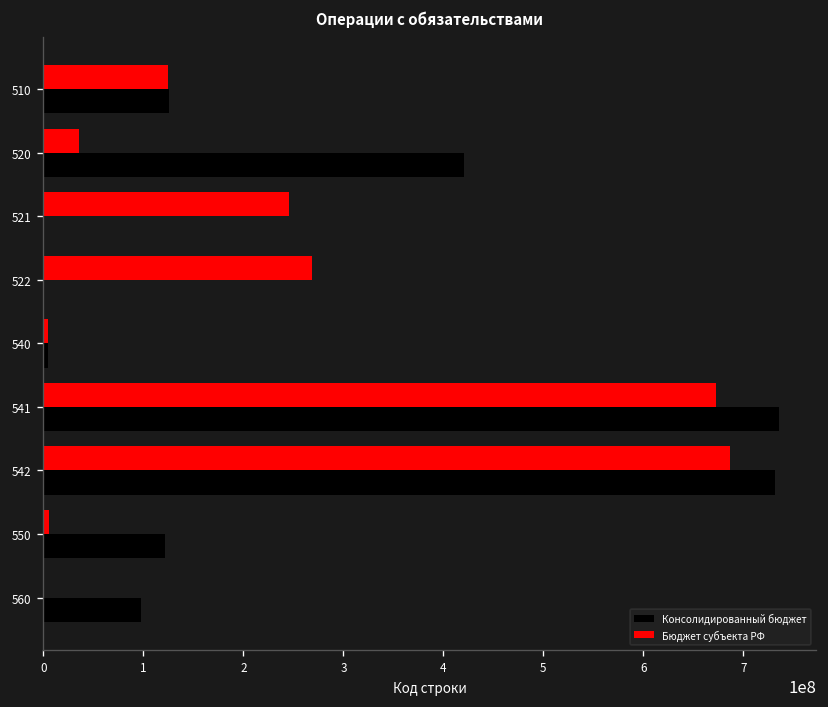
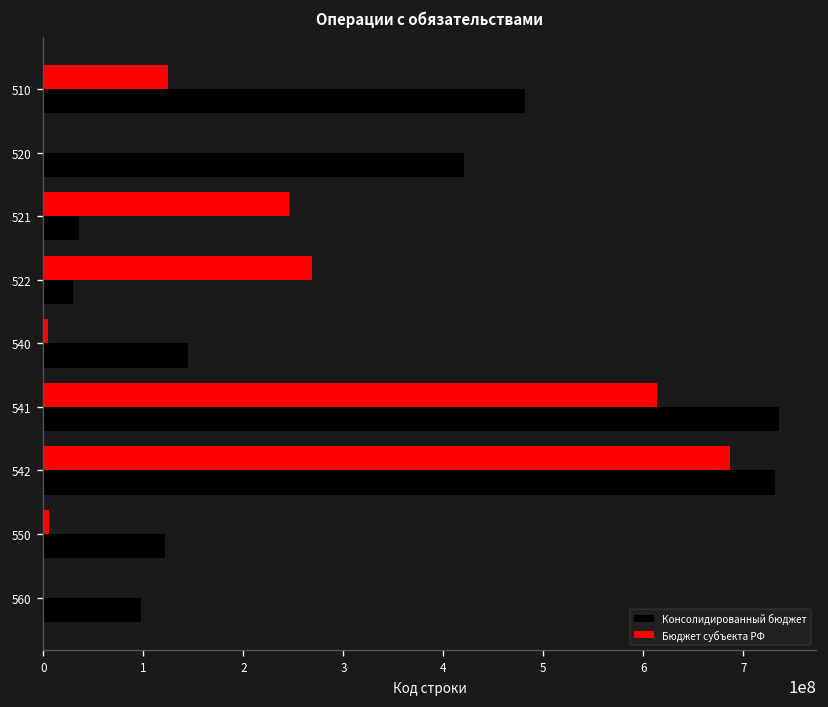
Консолидированный бюджет, 510: 130000000 -> 480000000
Бюджет субъекта РФ, 520: 40000000 -> 0
Консолидированный бюджет, 521: 0 -> 40000000
Консолидированный бюджет, 522: 0 -> 30000000
Консолидированный бюджет, 540: 0 -> 140000000
Бюджет субъекта РФ, 541: 670000000 -> 610000000
